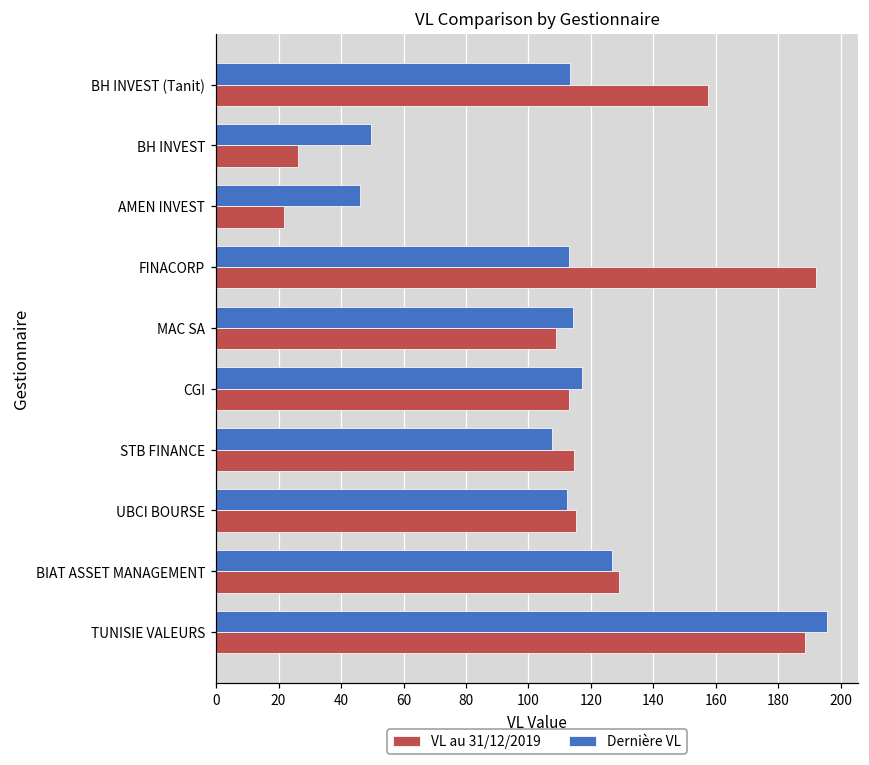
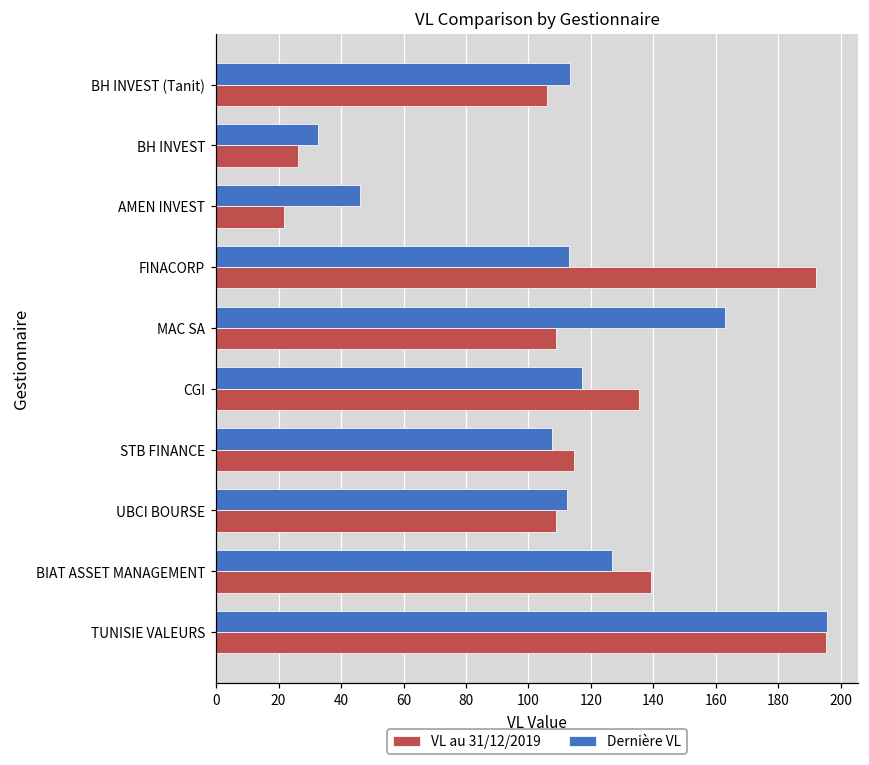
VL au 31/12/2019, BH INVEST (Tanit): 157 -> 106
Dernière VL, BH INVEST: 50 -> 33
Dernière VL, MAC SA: 114 -> 163
VL au 31/12/2019, CGI: 113 -> 135
VL au 31/12/2019, UBCI BOURSE: 115 -> 109
VL au 31/12/2019, BIAT ASSET MANAGEMENT: 129 -> 139
VL au 31/12/2019, TUNISIE VALEURS: 189 -> 195
